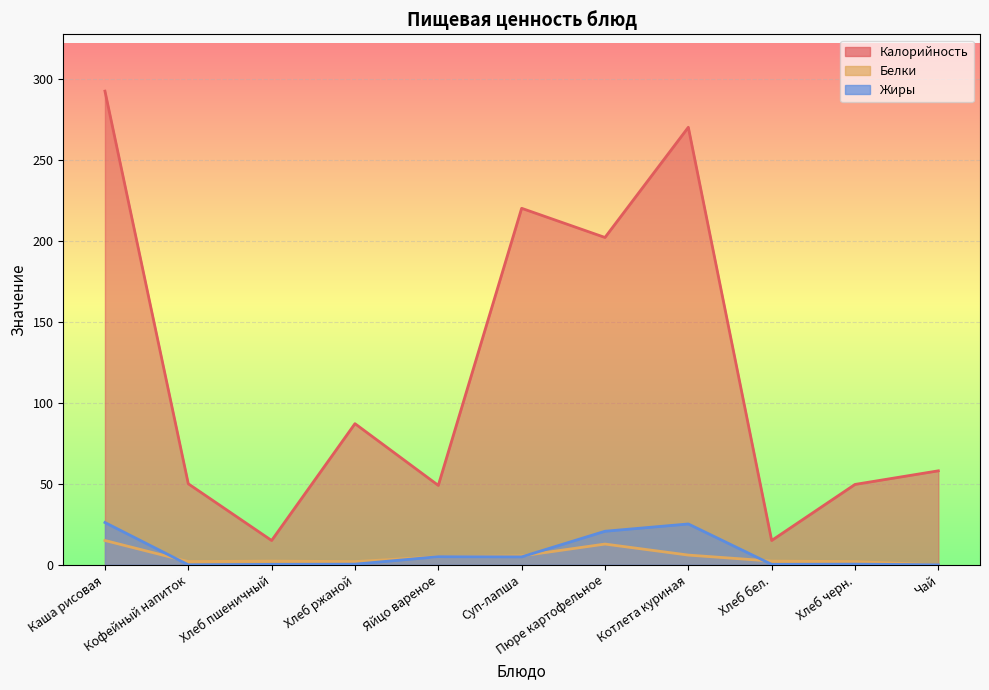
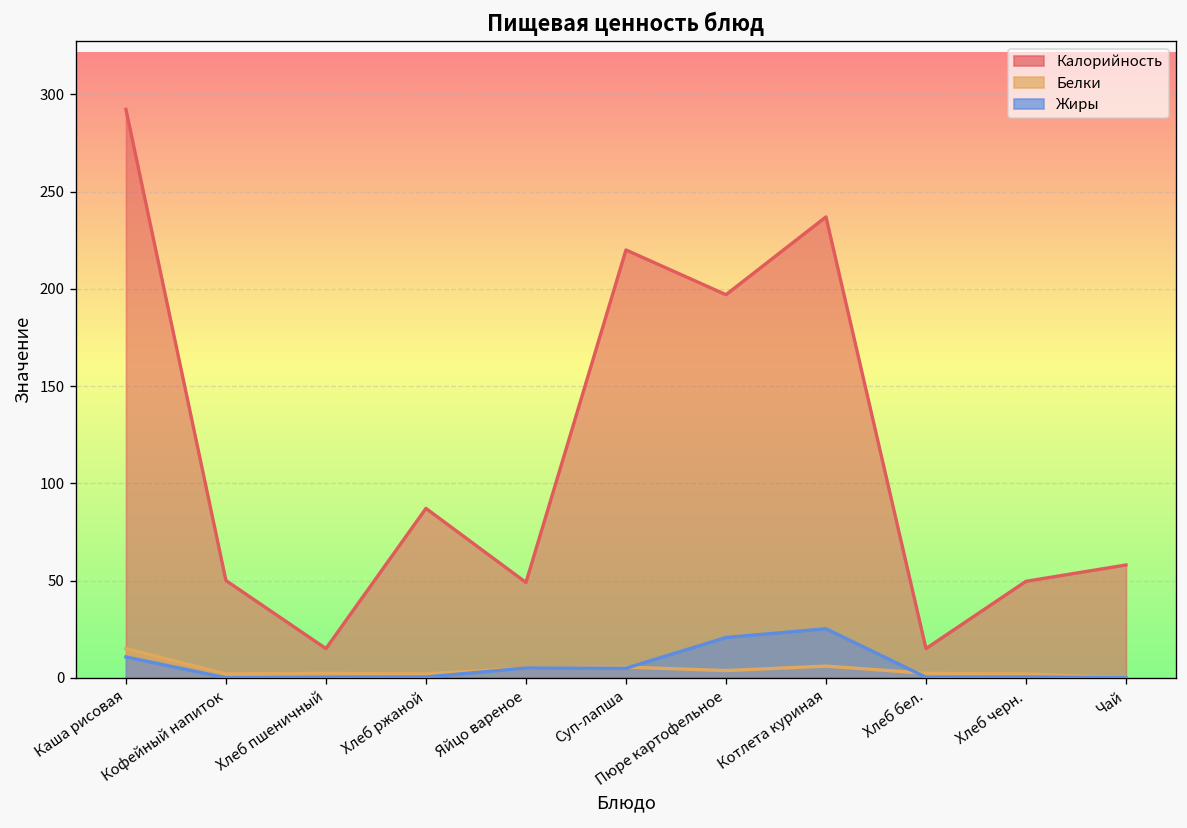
Жиры, Каша рисовая: 26 -> 11
Калорийность, Пюре картофельное: 202 -> 197
Белки, Пюре картофельное: 13 -> 4
Калорийность, Котлета куриная: 270 -> 237
